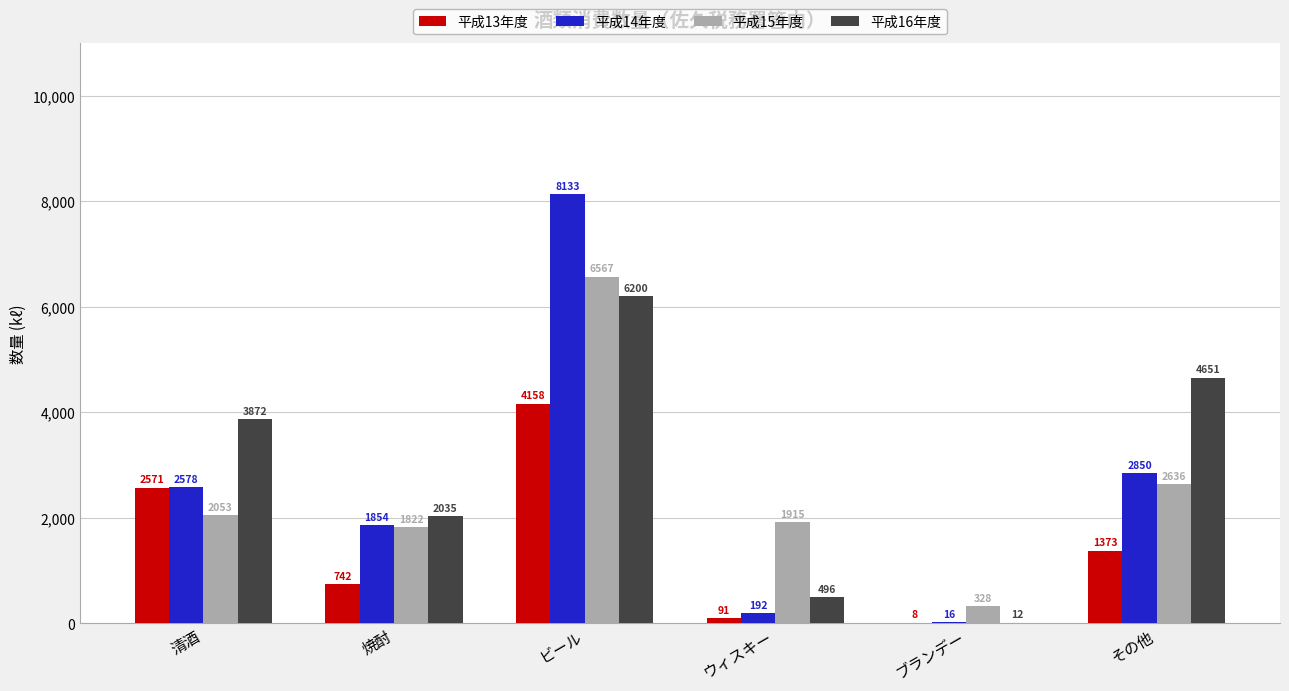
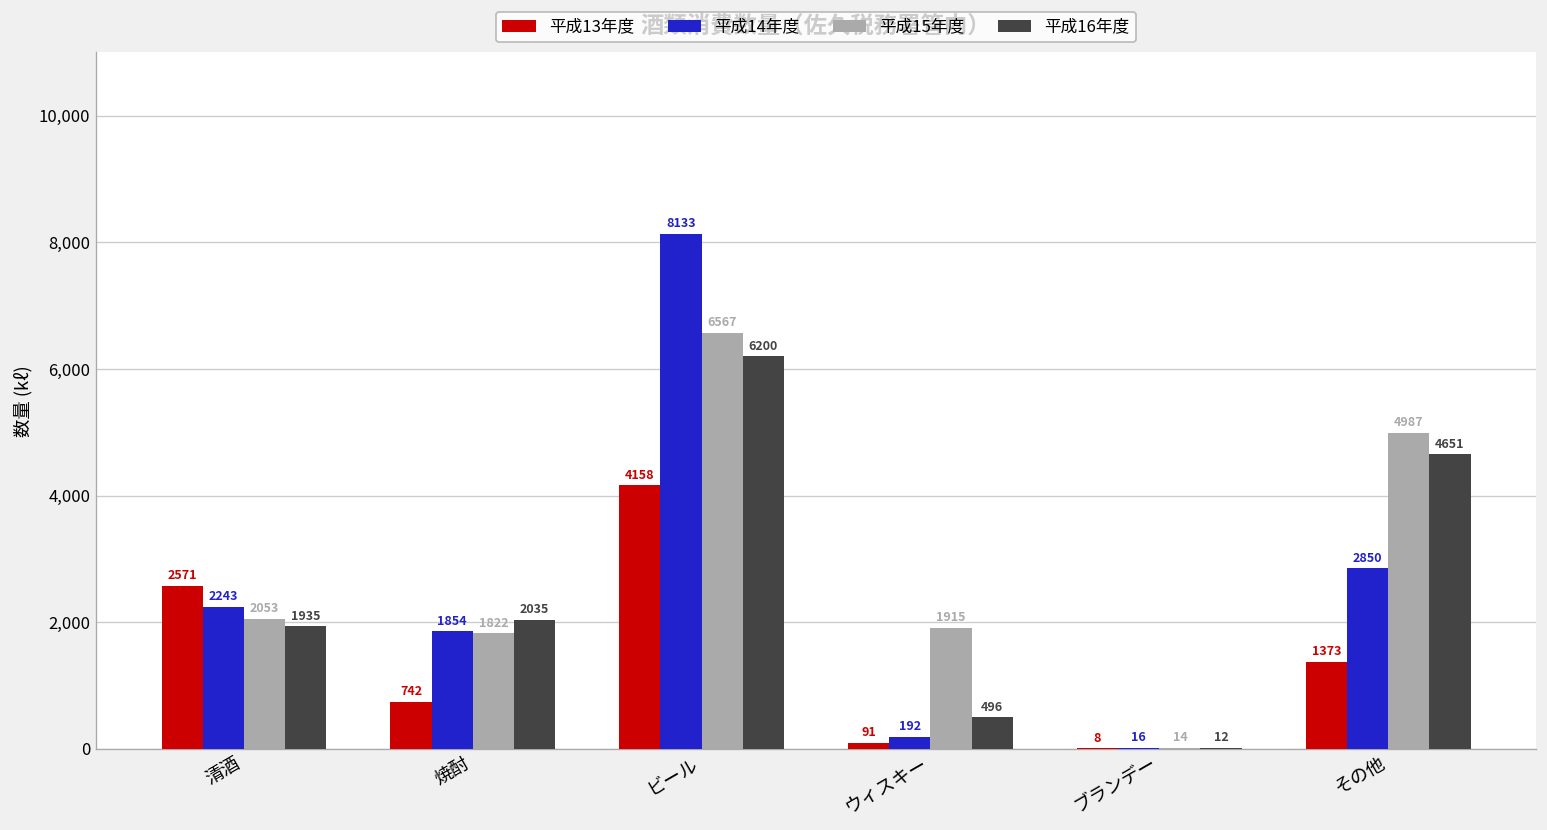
平成14年度, 清酒: 2578 -> 2243
平成16年度, 清酒: 3872 -> 1935
平成15年度, ブランデー: 328 -> 14
平成15年度, その他: 2636 -> 4987
